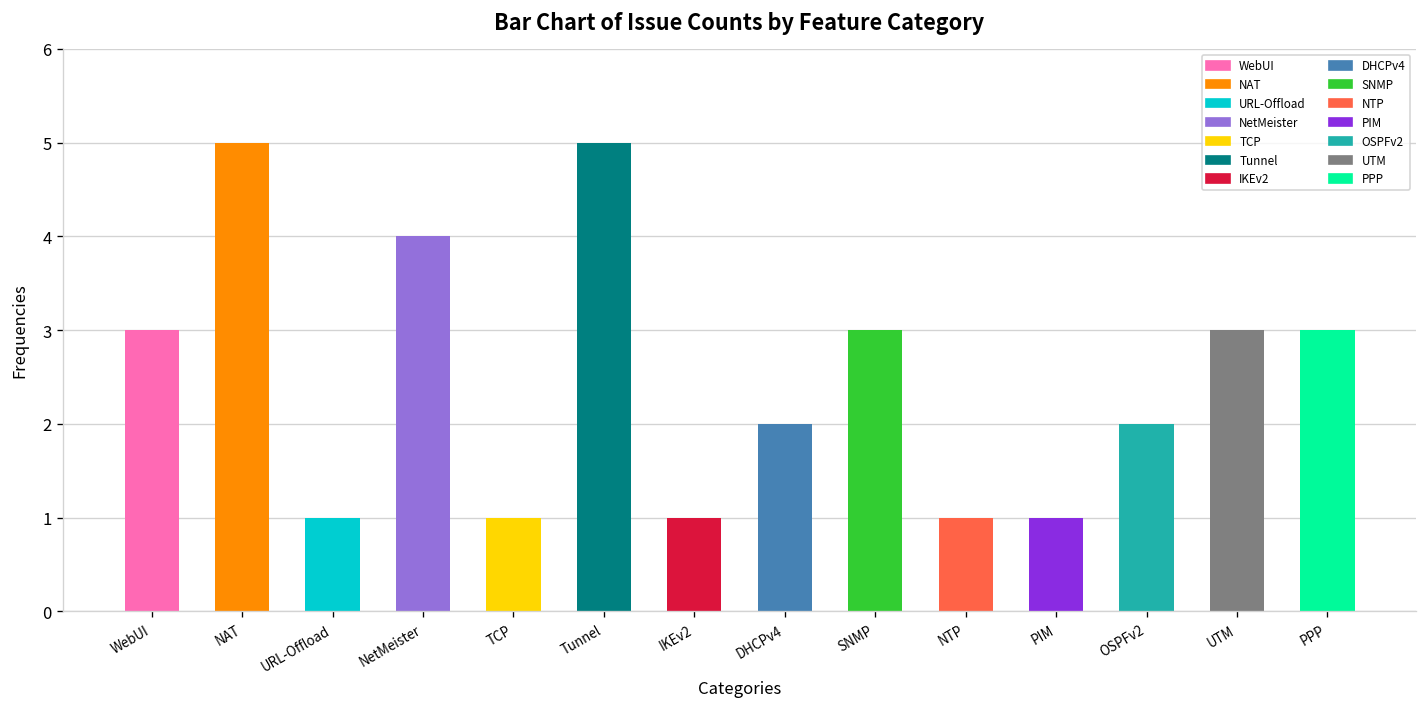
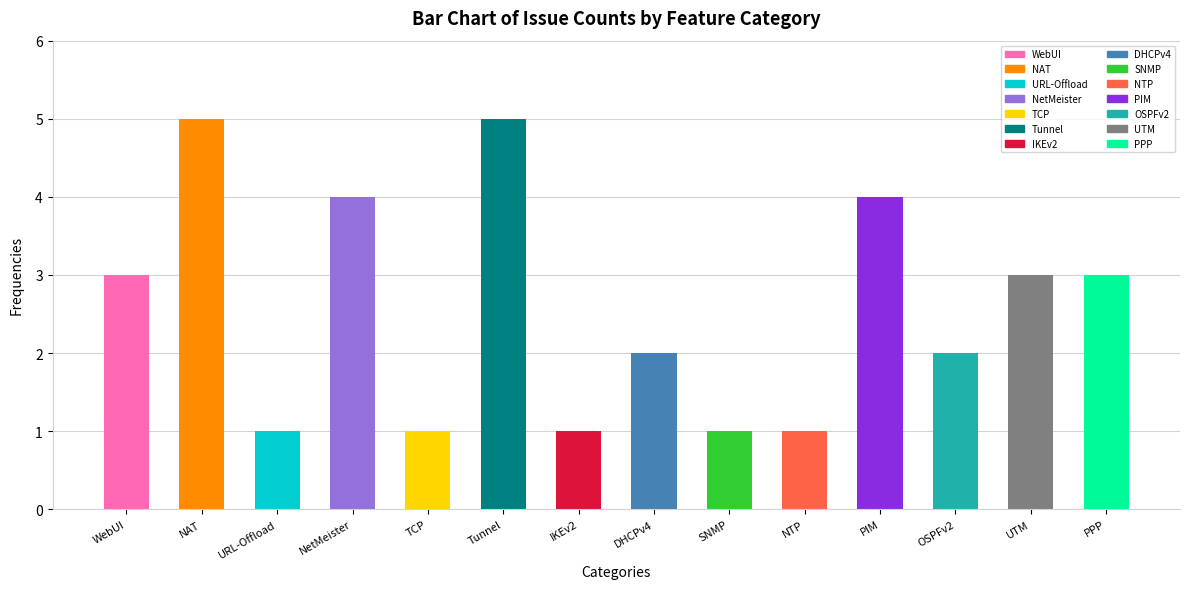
SNMP: 3 -> 1
PIM: 1 -> 4
